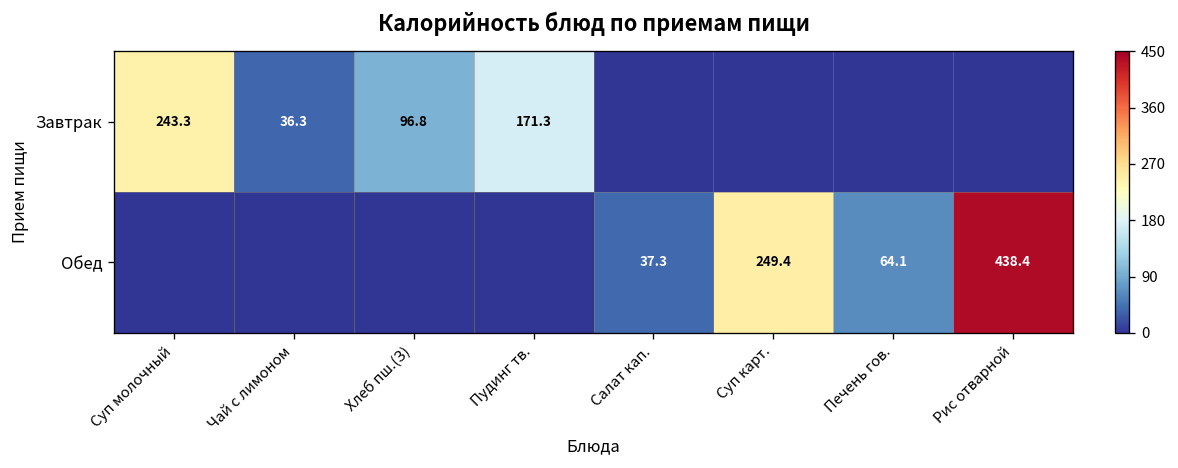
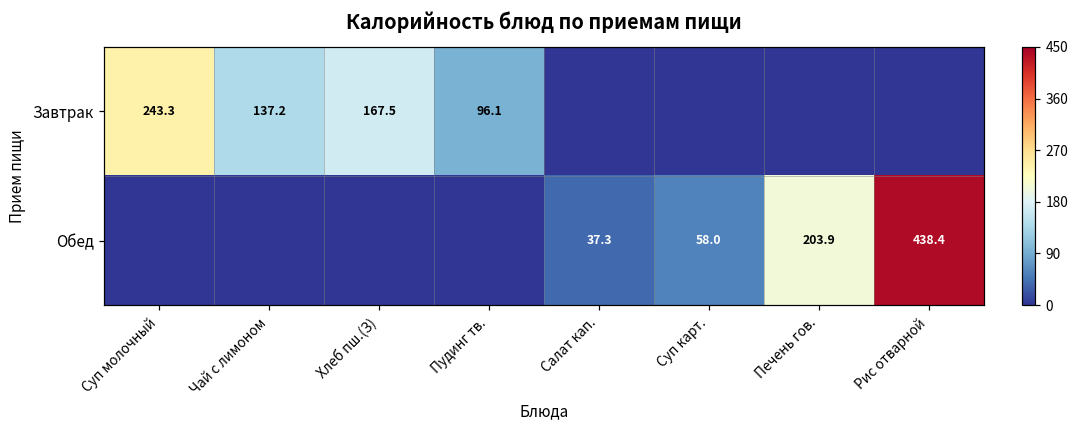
Завтрак, Чай с лимоном: 36.3 -> 137.2
Завтрак, Хлеб пш.(З): 96.8 -> 167.5
Завтрак, Пудинг тв.: 171.3 -> 96.1
Обед, Суп карт.: 249.4 -> 58.0
Обед, Печень гов.: 64.1 -> 203.9
